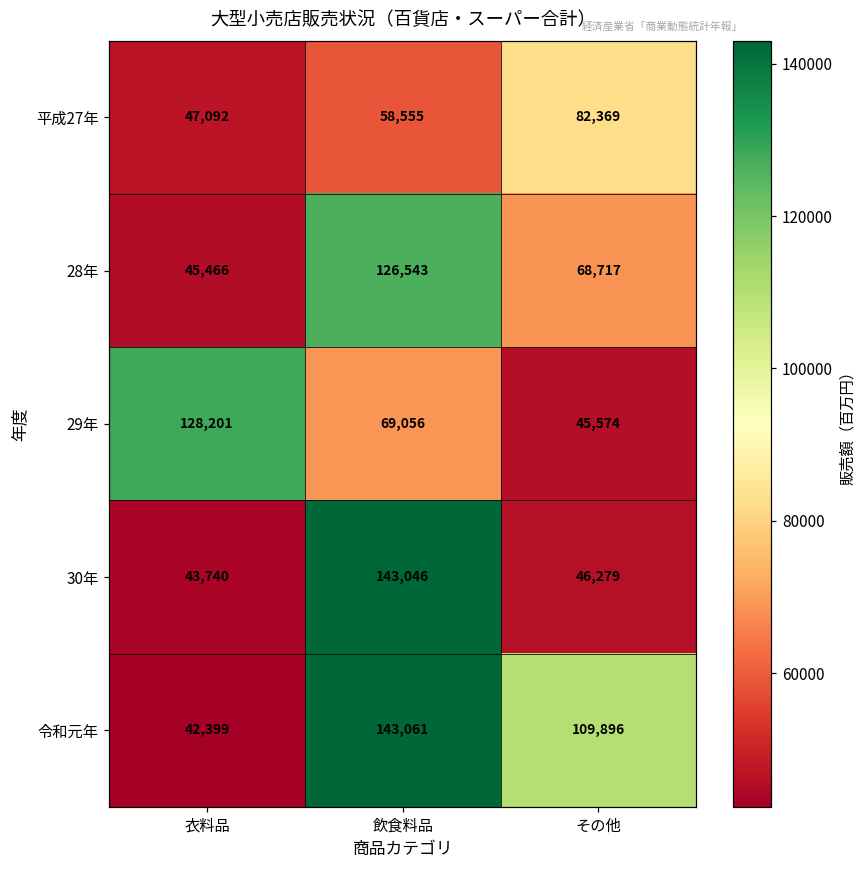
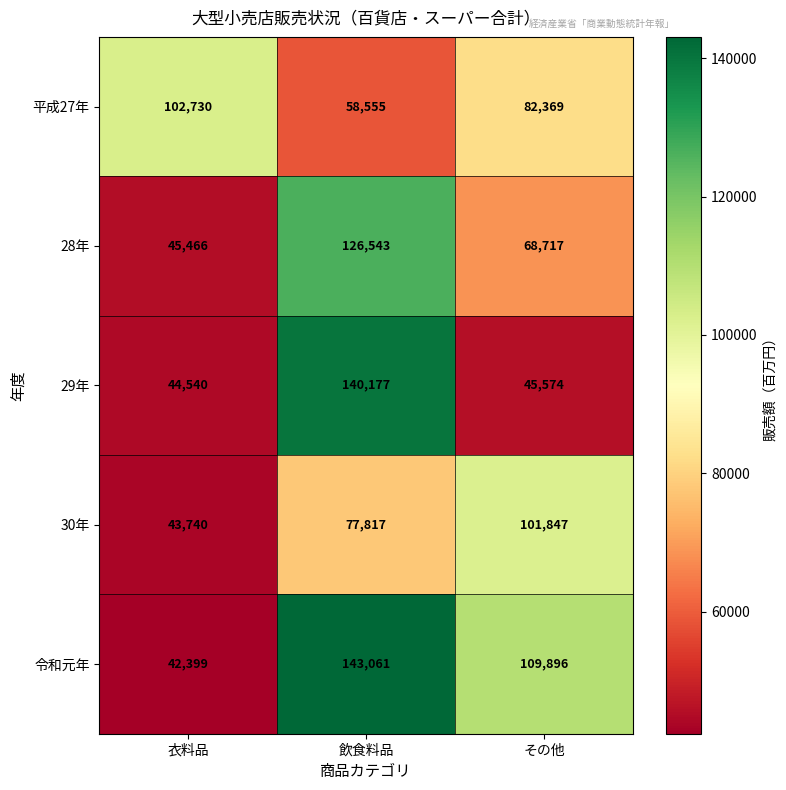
平成27年, 衣料品: 47,092 -> 102,730
29年, 衣料品: 128,201 -> 44,540
29年, 飲食料品: 69,056 -> 140,177
30年, 飲食料品: 143,046 -> 77,817
30年, その他: 46,279 -> 101,847
